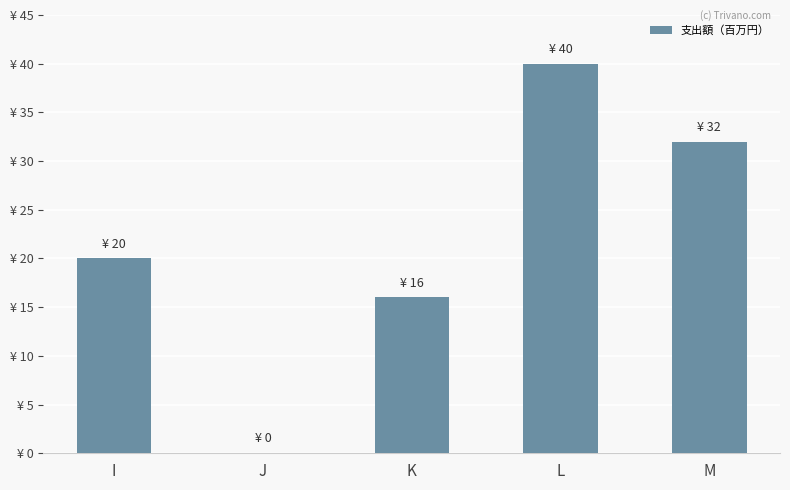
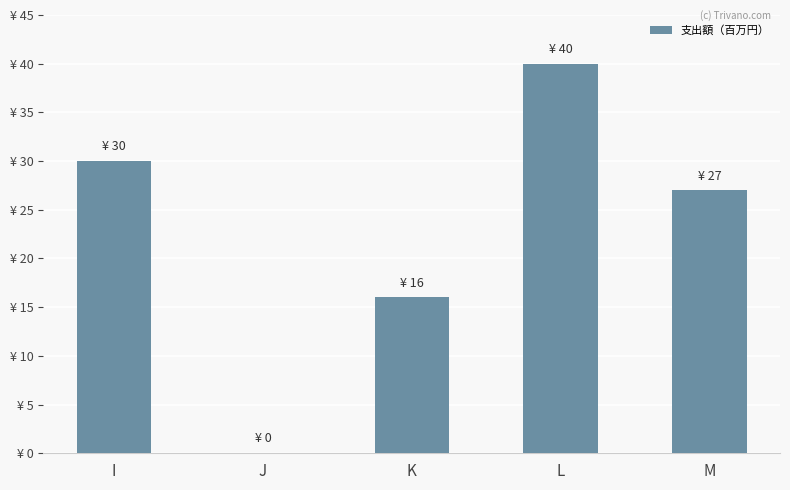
I: 20 -> 30
M: 32 -> 27
